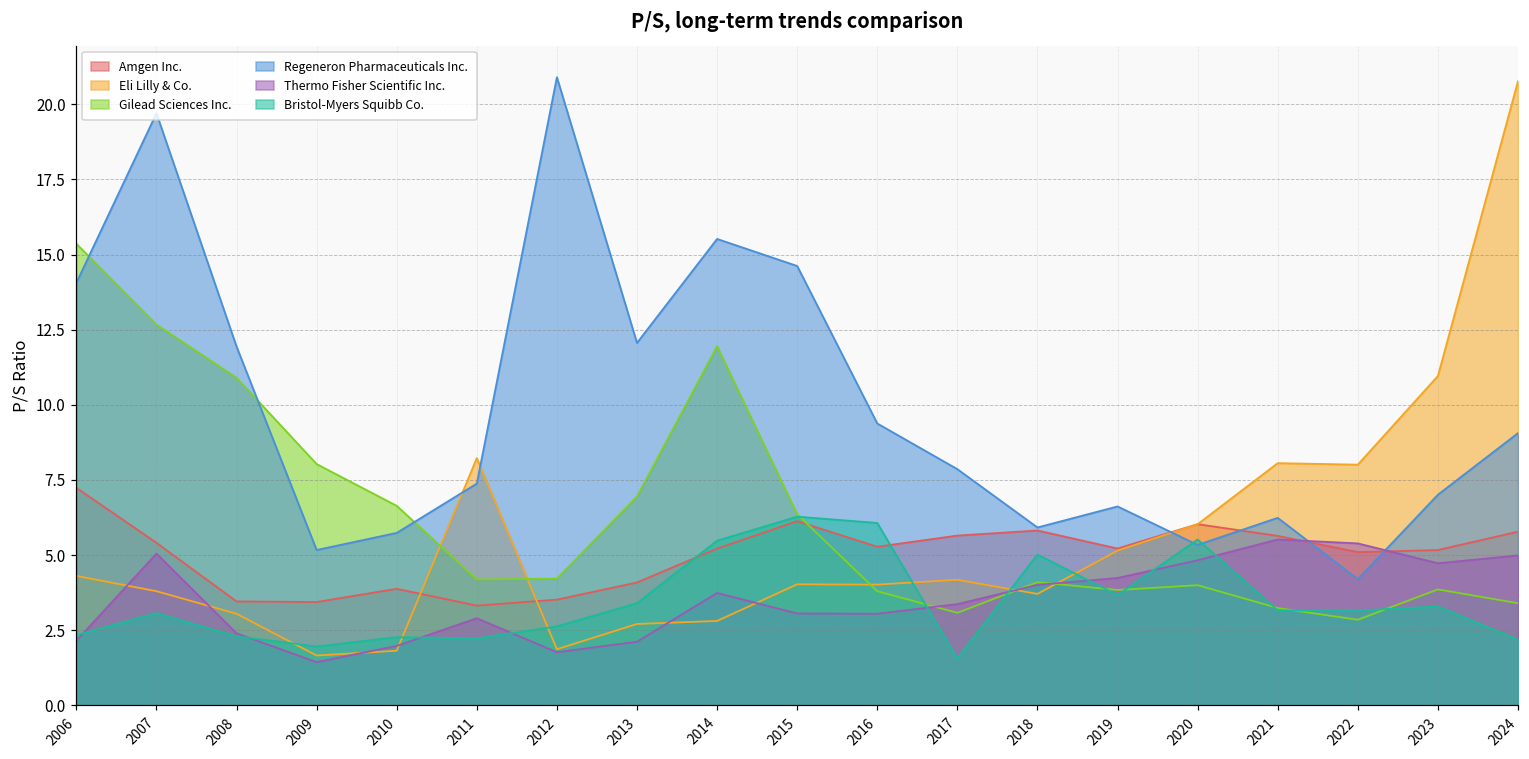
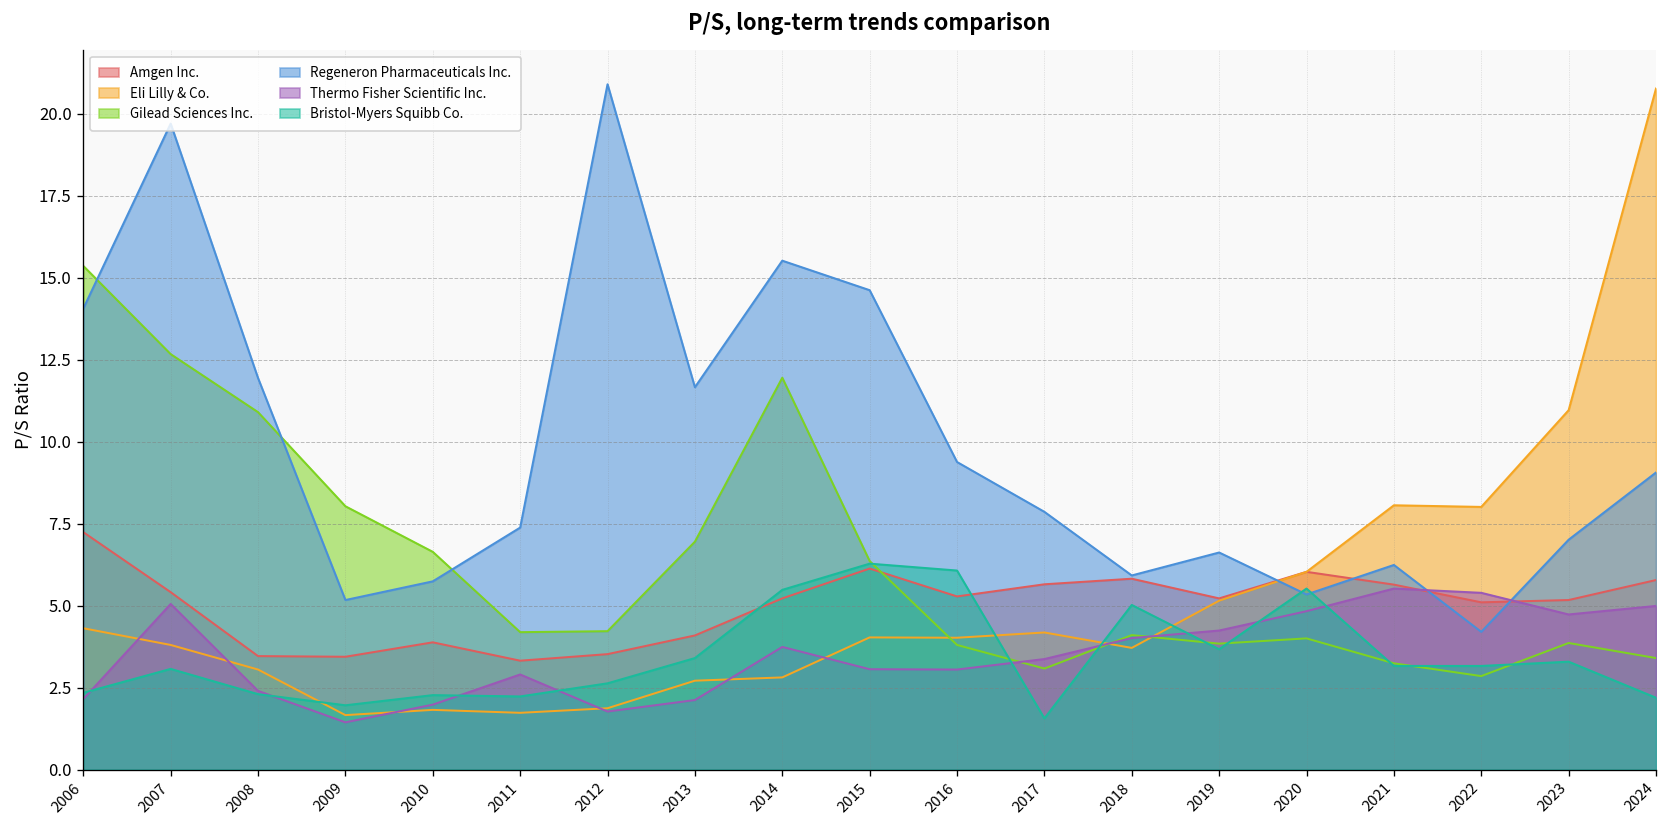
Eli Lilly & Co., 2011: 8.2 -> 1.7
Regeneron Pharmaceuticals Inc., 2013: 12.1 -> 11.7
